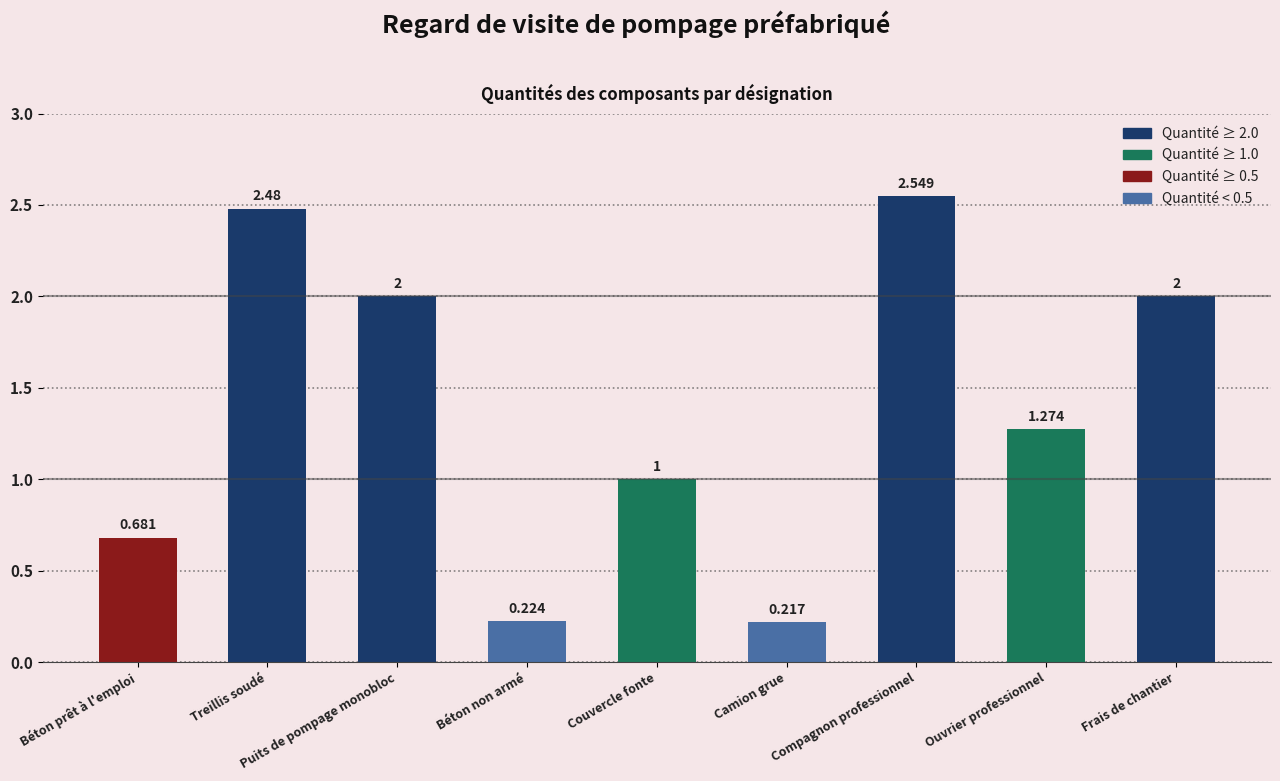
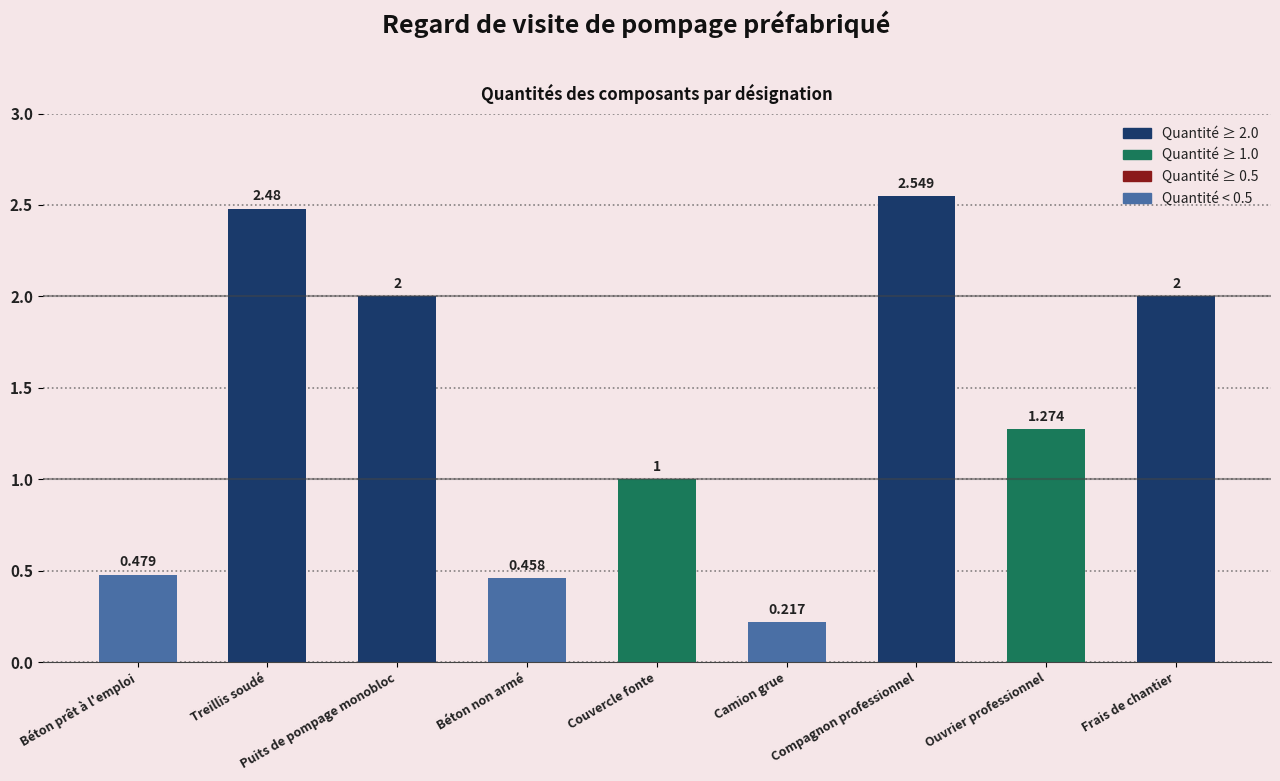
Béton prêt à l'emploi: 0.681 -> 0.479
Béton non armé: 0.224 -> 0.458
